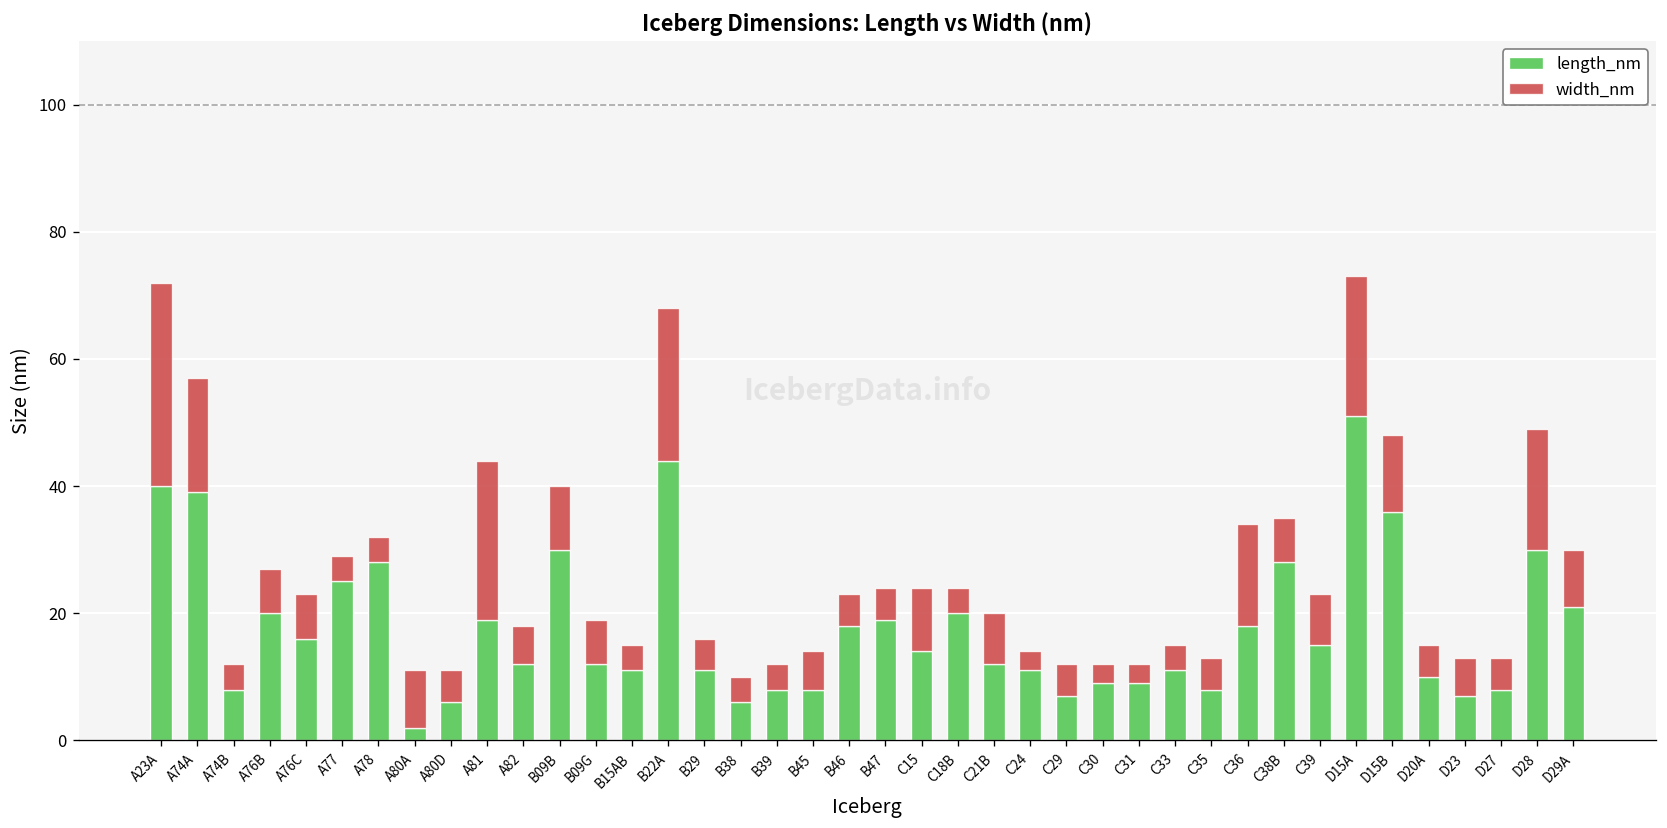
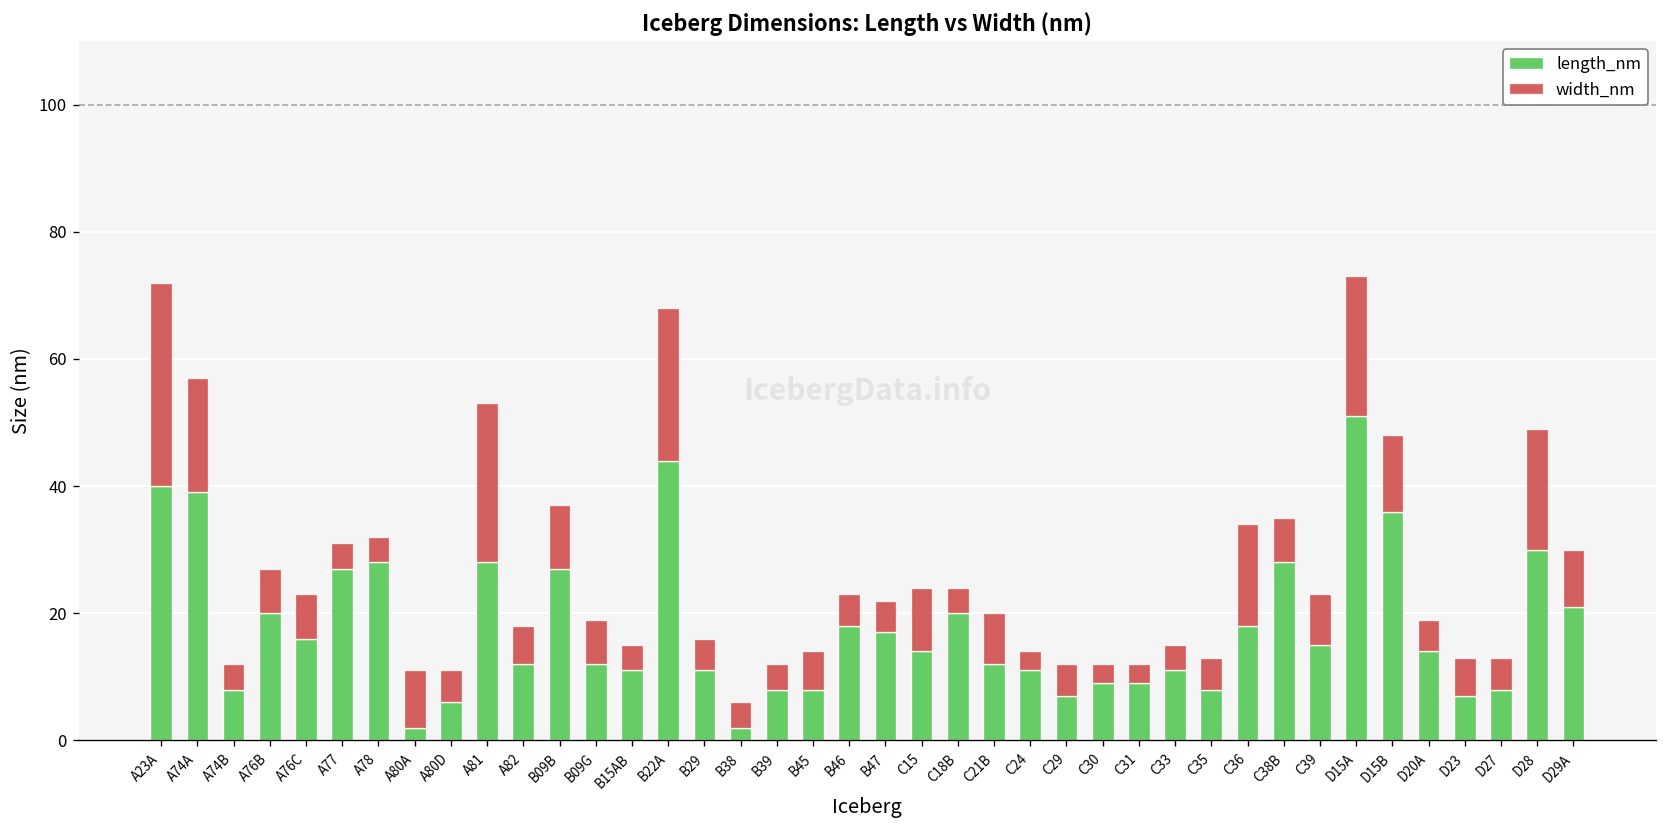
length_nm, A77: 25 -> 27
length_nm, A81: 19 -> 28
length_nm, B09B: 30 -> 27
length_nm, B38: 6 -> 2
length_nm, B47: 19 -> 17
length_nm, D20A: 10 -> 14
